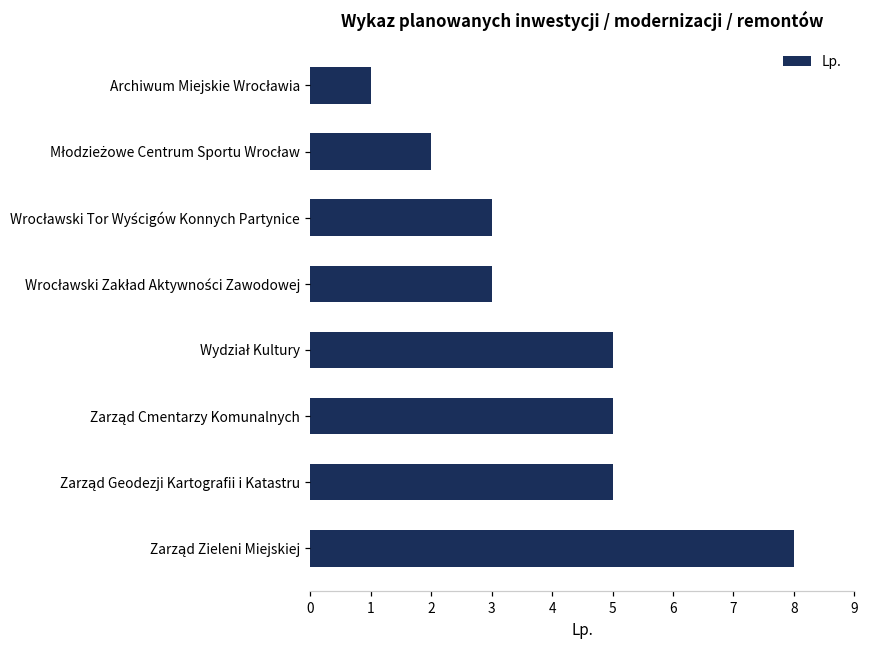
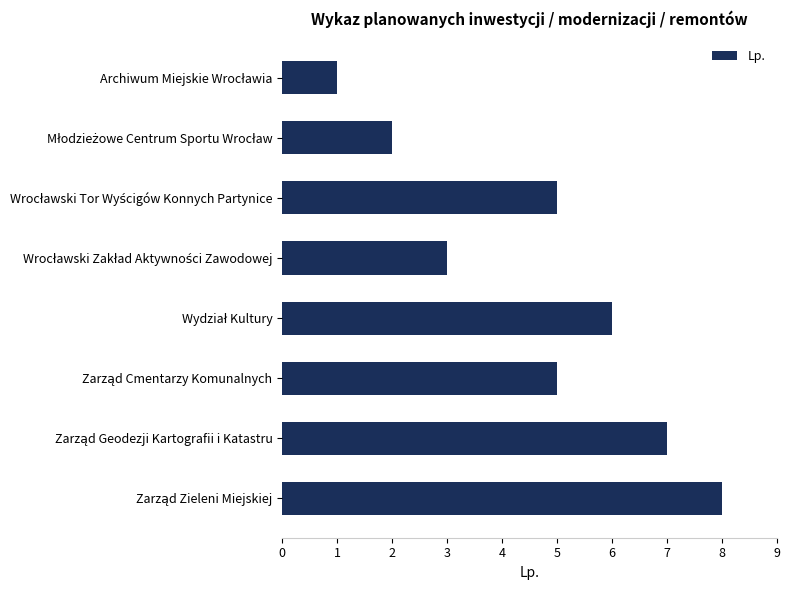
Wrocławski Tor Wyścigów Konnych Partynice: 3 -> 5
Wydział Kultury: 5 -> 6
Zarząd Geodezji Kartografii i Katastru: 5 -> 7
